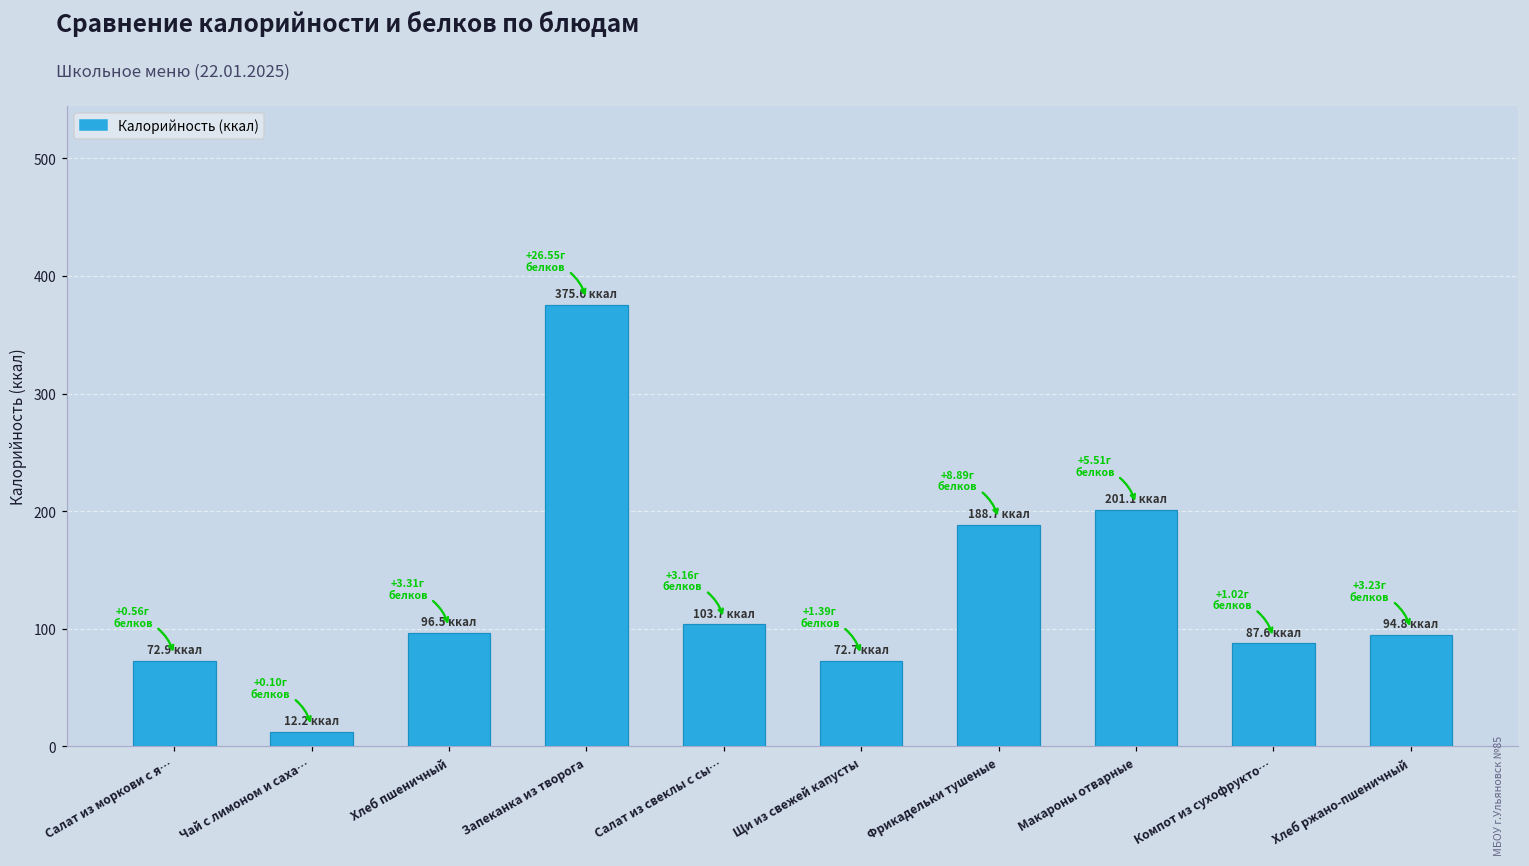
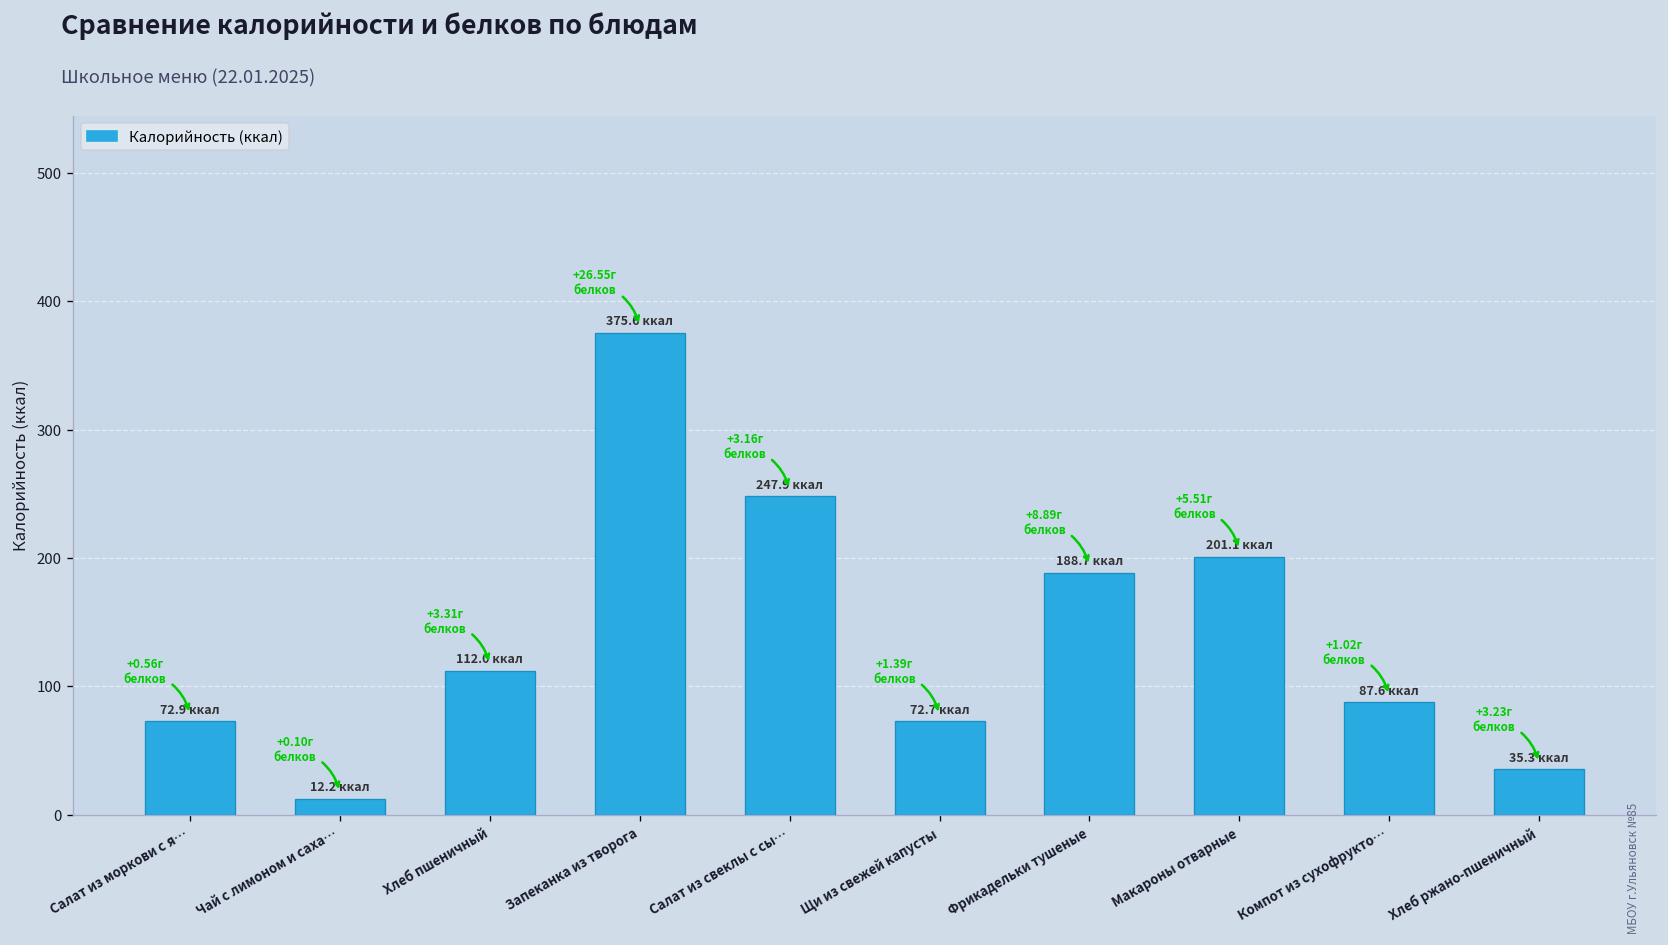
Хлеб пшеничный: 96.5 -> 112.0
Салат из свеклы с сы…: 103.7 -> 247.9
Хлеб ржано-пшеничный: 94.8 -> 35.3
